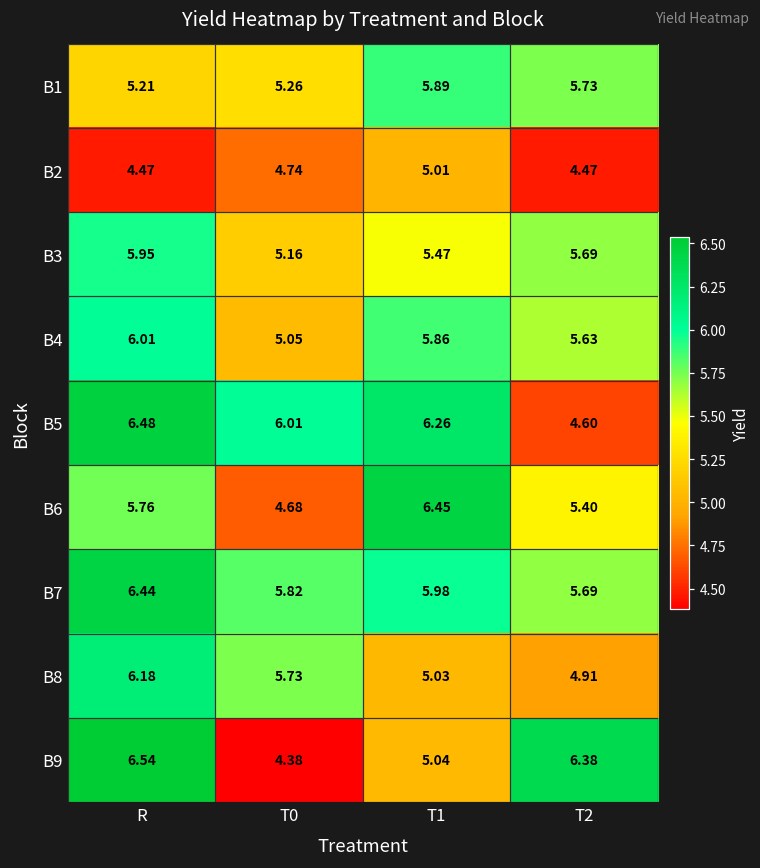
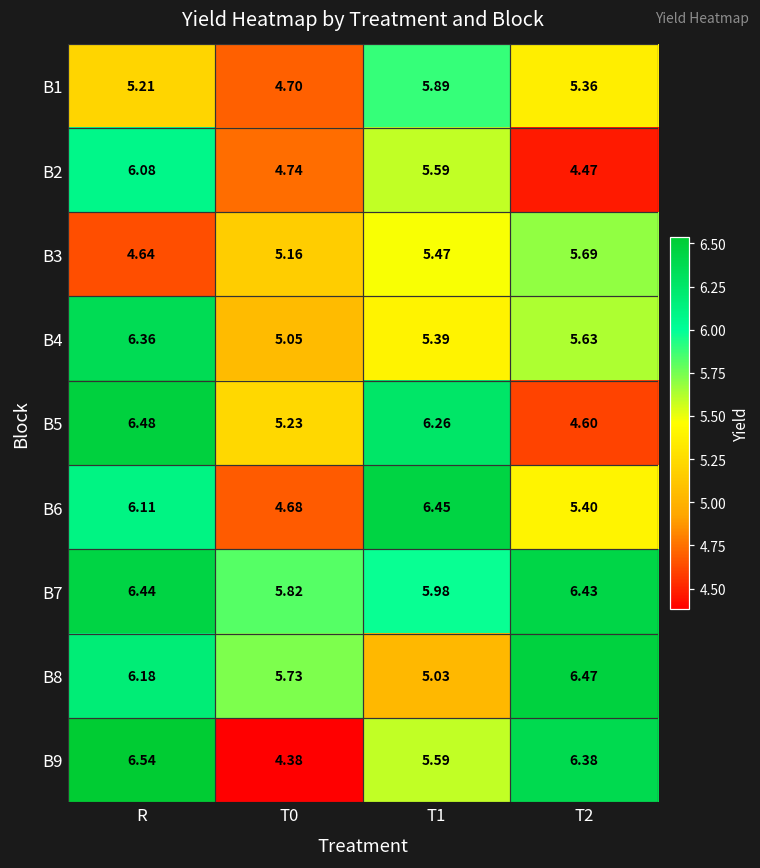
B1, T0: 5.26 -> 4.70
B1, T2: 5.73 -> 5.36
B2, R: 4.47 -> 6.08
B2, T1: 5.01 -> 5.59
B3, R: 5.95 -> 4.64
B4, R: 6.01 -> 6.36
B4, T1: 5.86 -> 5.39
B5, T0: 6.01 -> 5.23
B6, R: 5.76 -> 6.11
B7, T2: 5.69 -> 6.43
B8, T2: 4.91 -> 6.47
B9, T1: 5.04 -> 5.59
